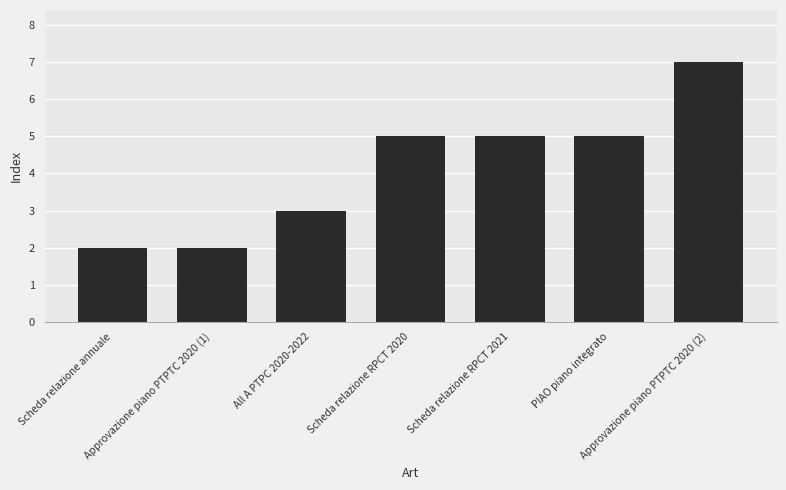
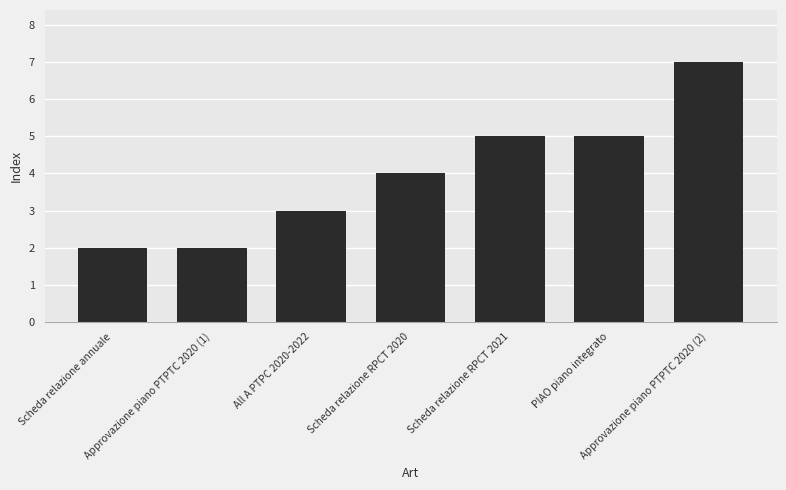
Scheda relazione RPCT 2020: 5 -> 4
